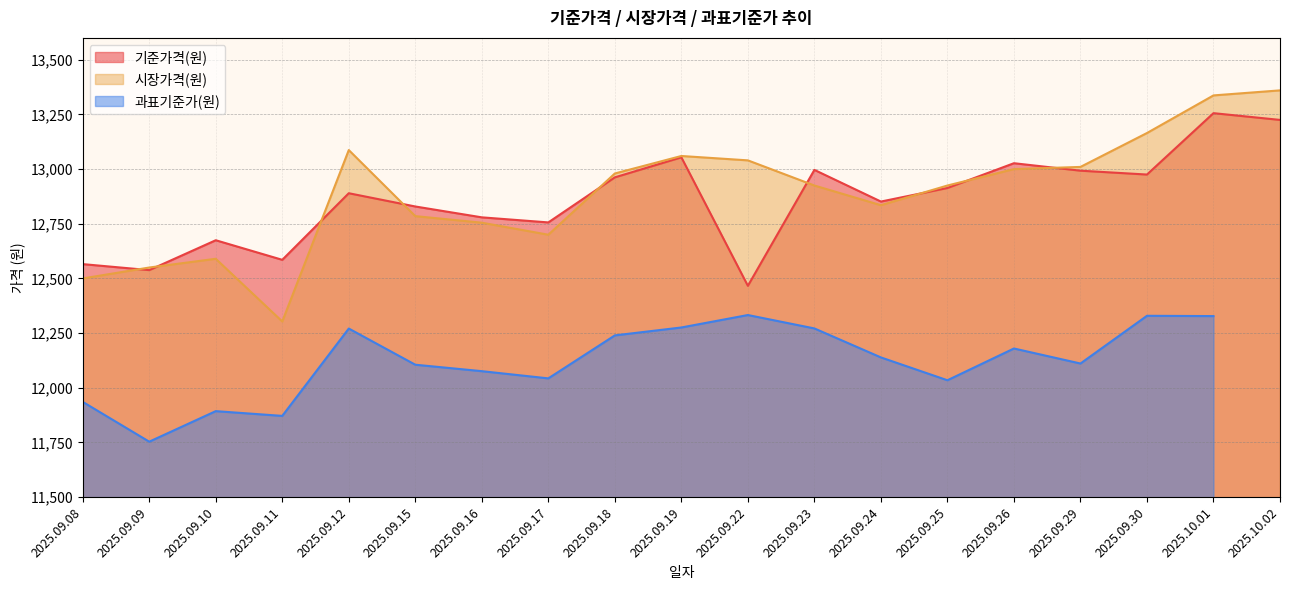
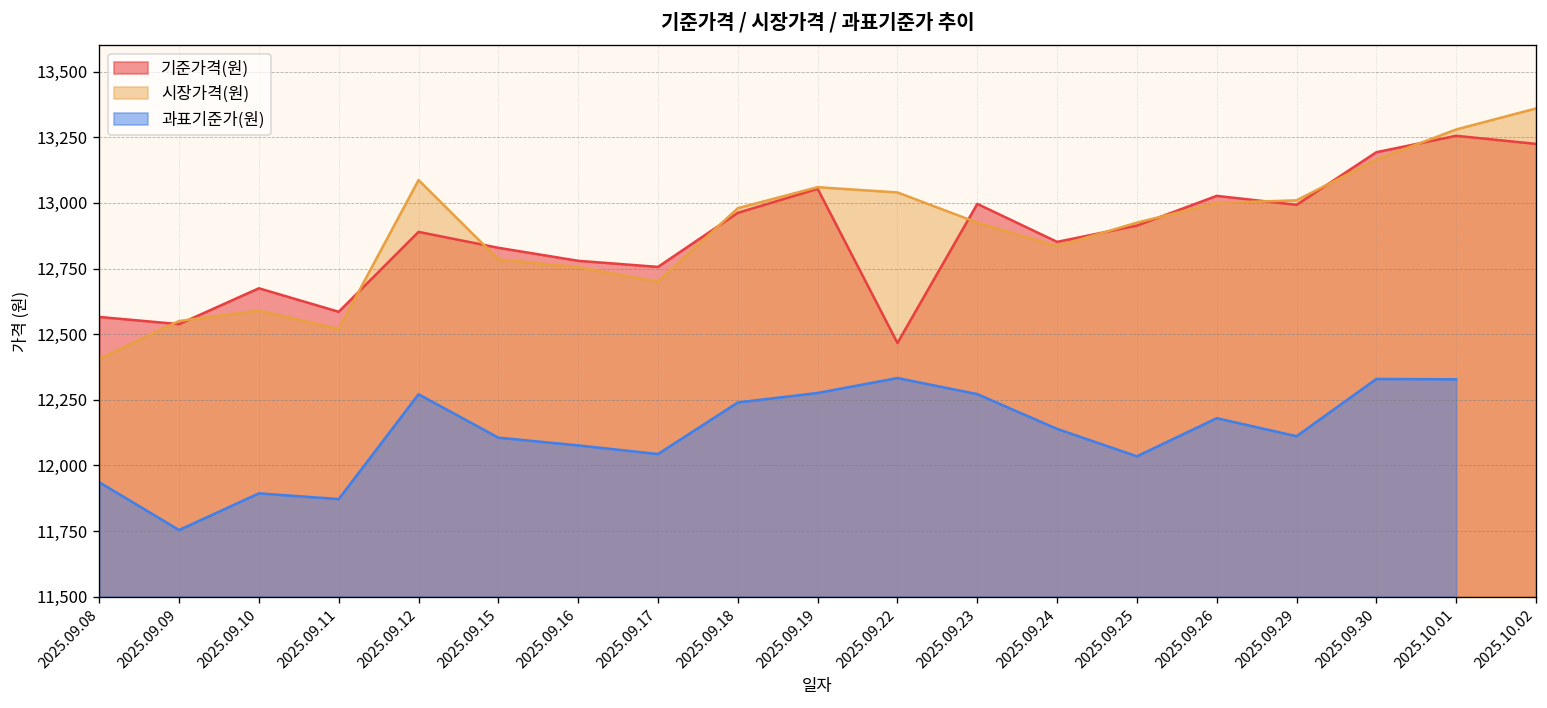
시장가격(원), 2025.09.08: 12,500 -> 12,410
시장가격(원), 2025.09.11: 12,300 -> 12,520
기준가격(원), 2025.09.30: 12,980 -> 13,190
시장가격(원), 2025.10.01: 13,340 -> 13,280
